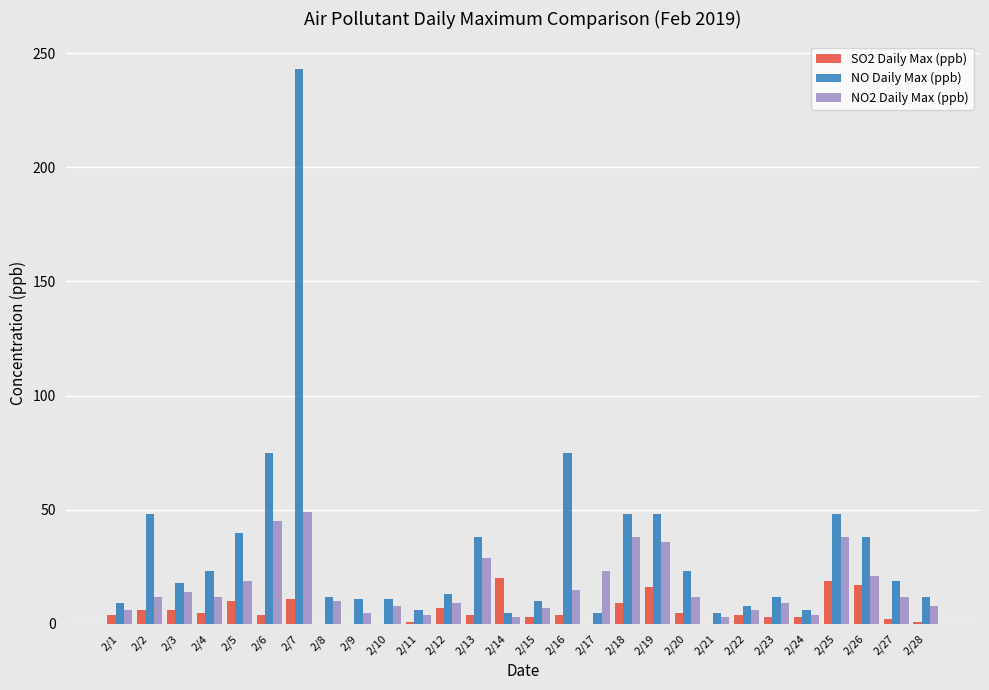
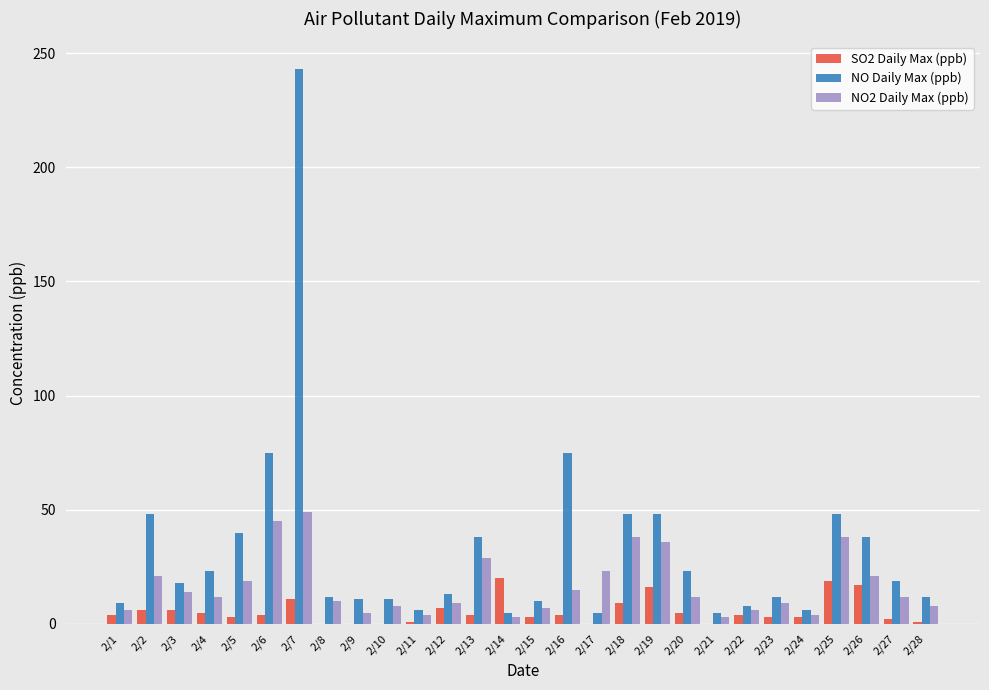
NO2 Daily Max (ppb), 2/2: 12 -> 21
SO2 Daily Max (ppb), 2/5: 10 -> 3
